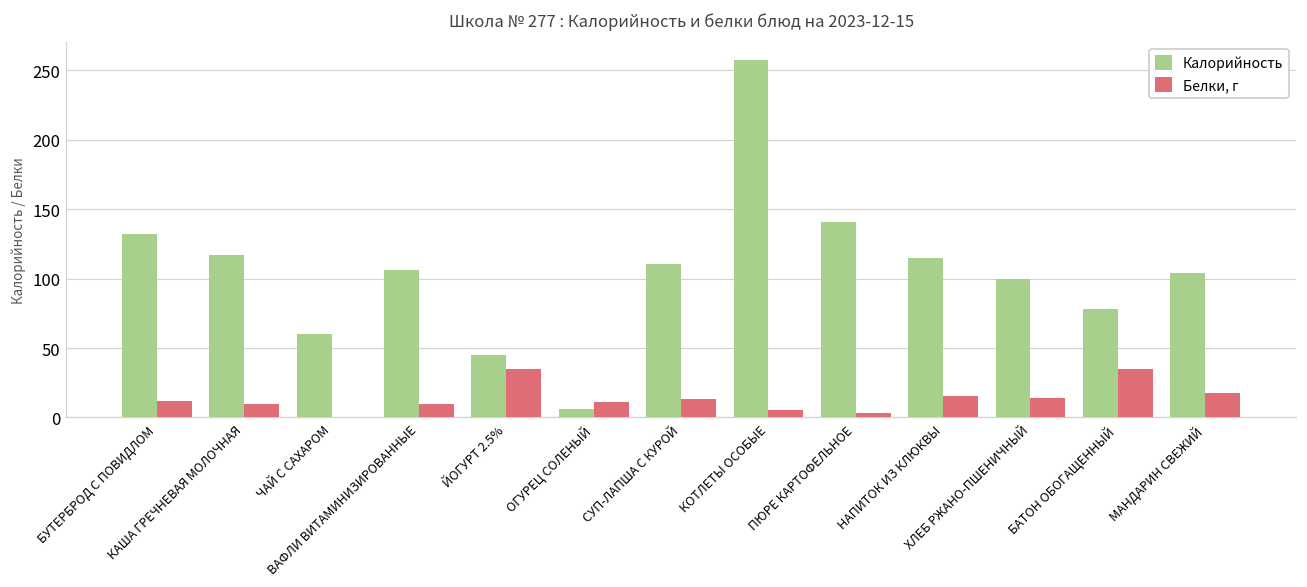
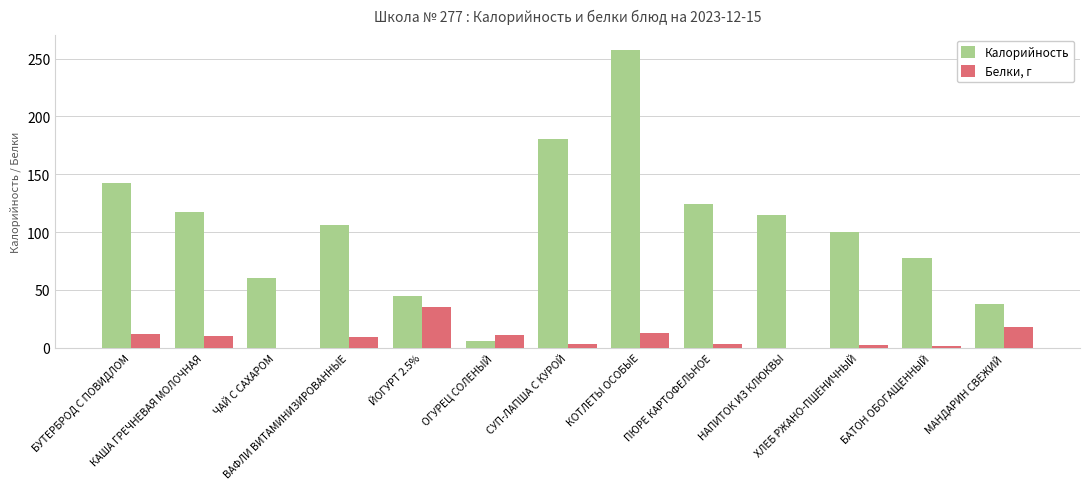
Калорийность, БУТЕРБРОД С ПОВИДЛОМ: 132 -> 142
Калорийность, СУП-ЛАПША С КУРОЙ: 111 -> 180
Белки, г, СУП-ЛАПША С КУРОЙ: 14 -> 3
Белки, г, КОТЛЕТЫ ОСОБЫЕ: 5 -> 13
Калорийность, ПЮРЕ КАРТОФЕЛЬНОЕ: 141 -> 124
Белки, г, НАПИТОК ИЗ КЛЮКВЫ: 15 -> 0
Белки, г, ХЛЕБ РЖАНО-ПШЕНИЧНЫЙ: 14 -> 3
Белки, г, БАТОН ОБОГАЩЕННЫЙ: 35 -> 2
Калорийность, МАНДАРИН СВЕЖИЙ: 104 -> 38
